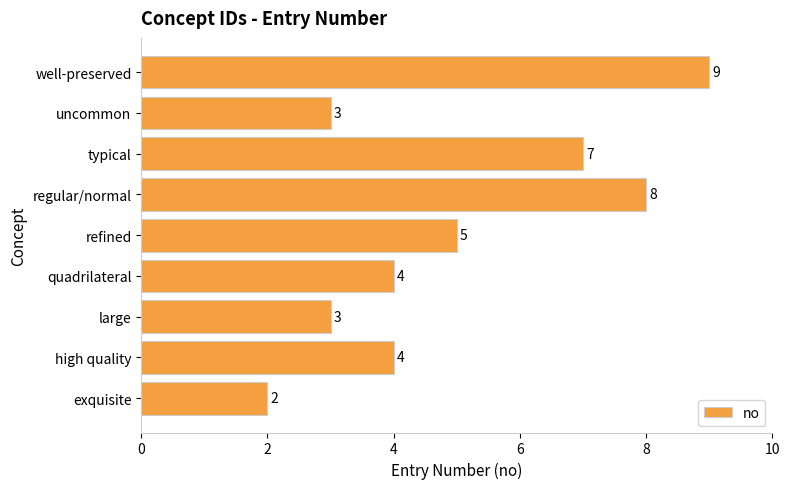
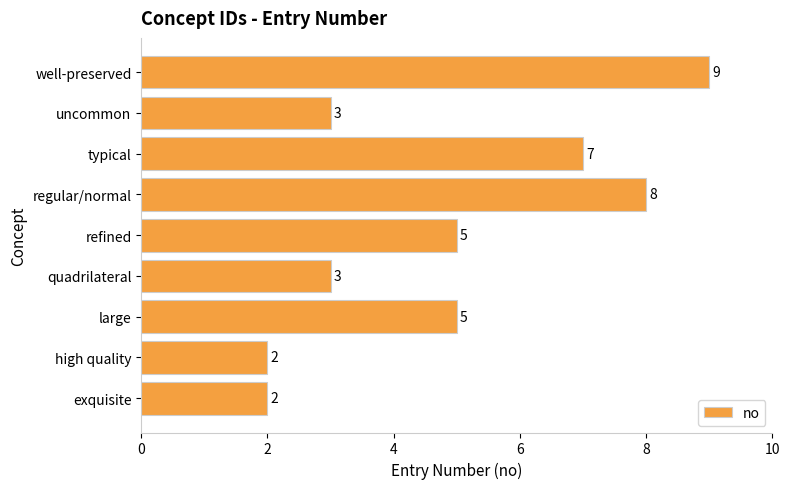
quadrilateral: 4 -> 3
large: 3 -> 5
high quality: 4 -> 2
